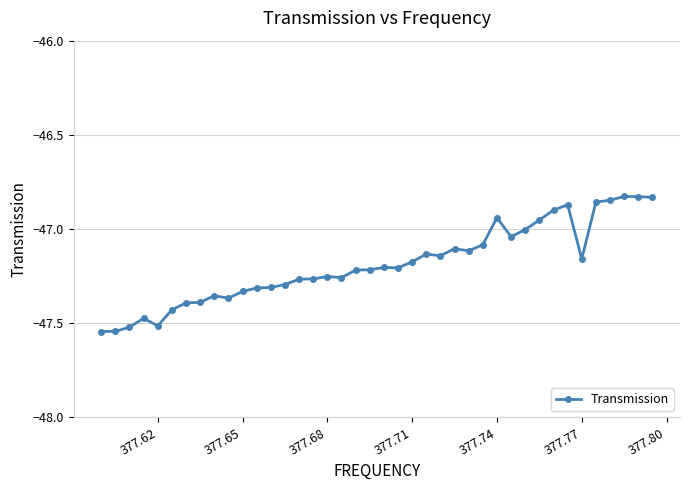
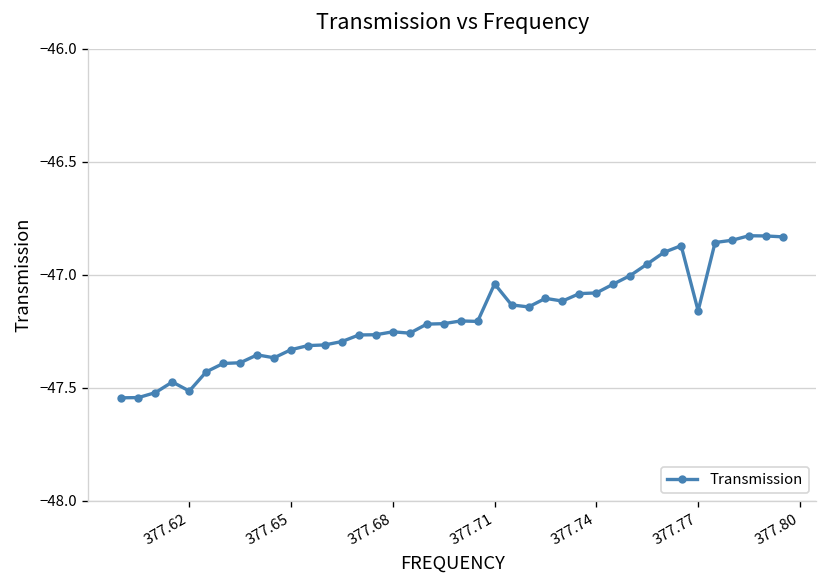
377.71: -47.17 -> -47.04
377.74: -46.94 -> -47.08
